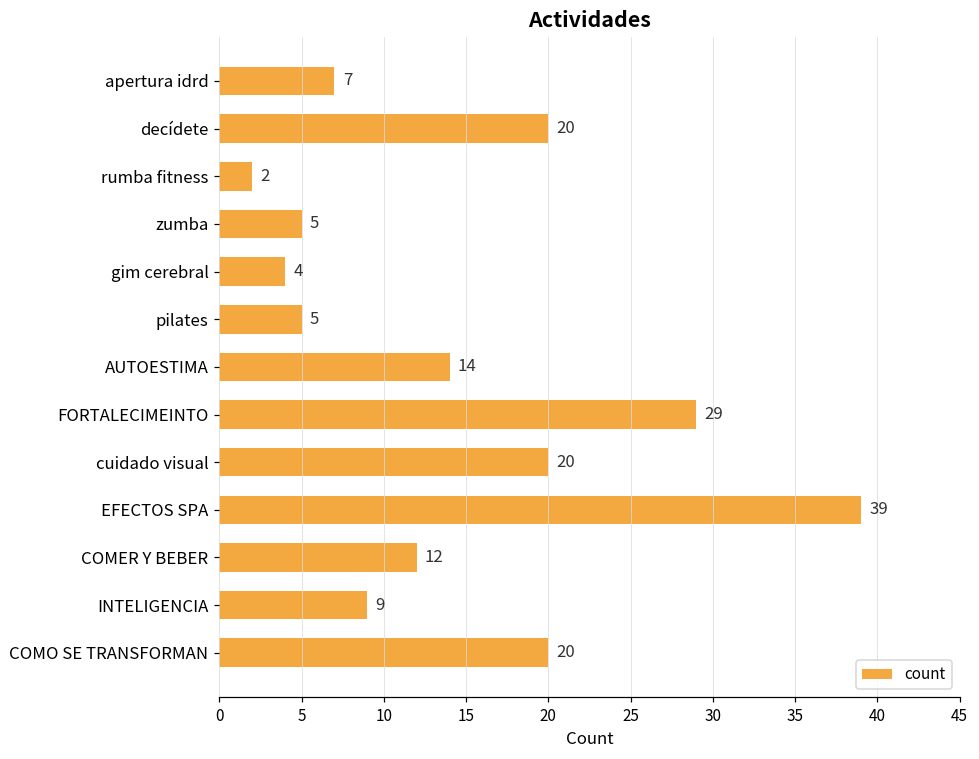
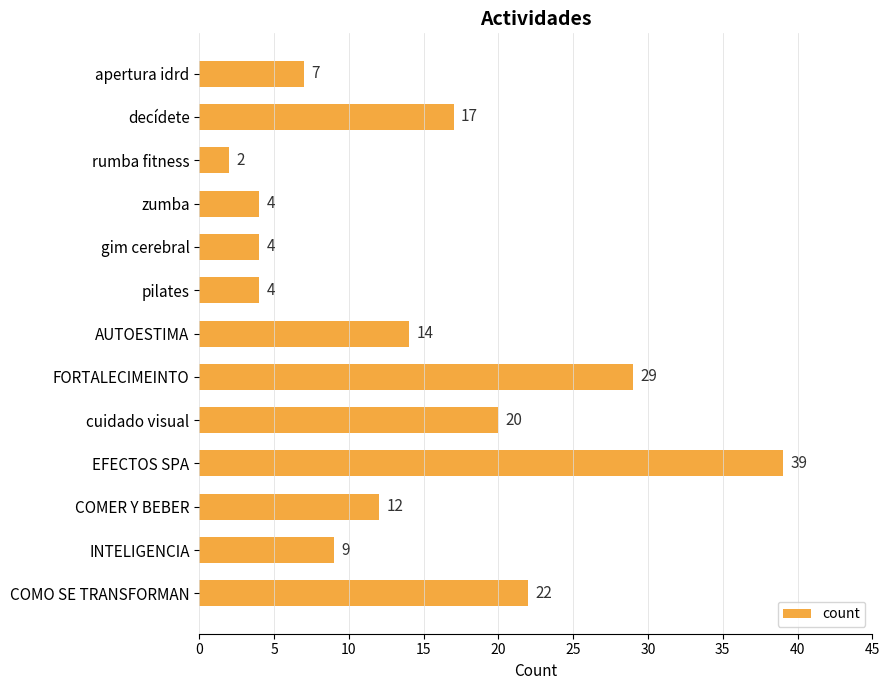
decídete: 20 -> 17
zumba: 5 -> 4
pilates: 5 -> 4
COMO SE TRANSFORMAN: 20 -> 22
